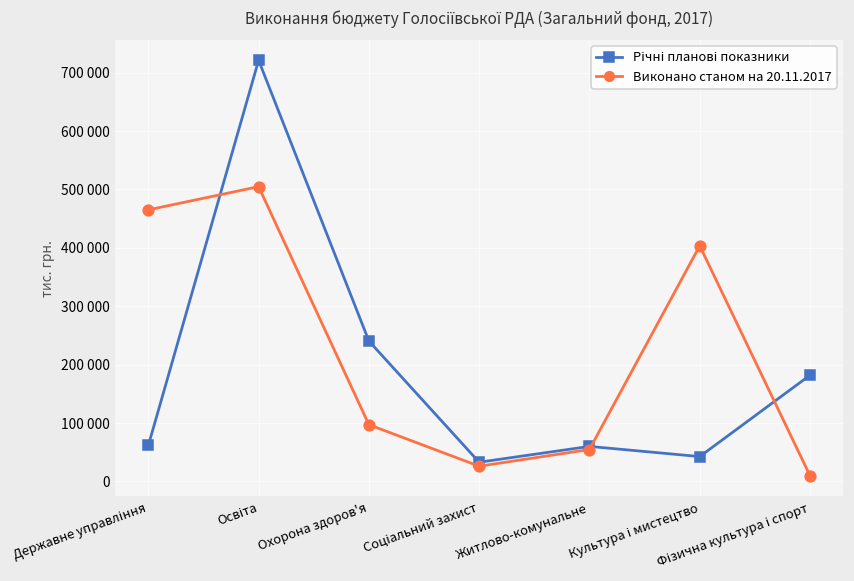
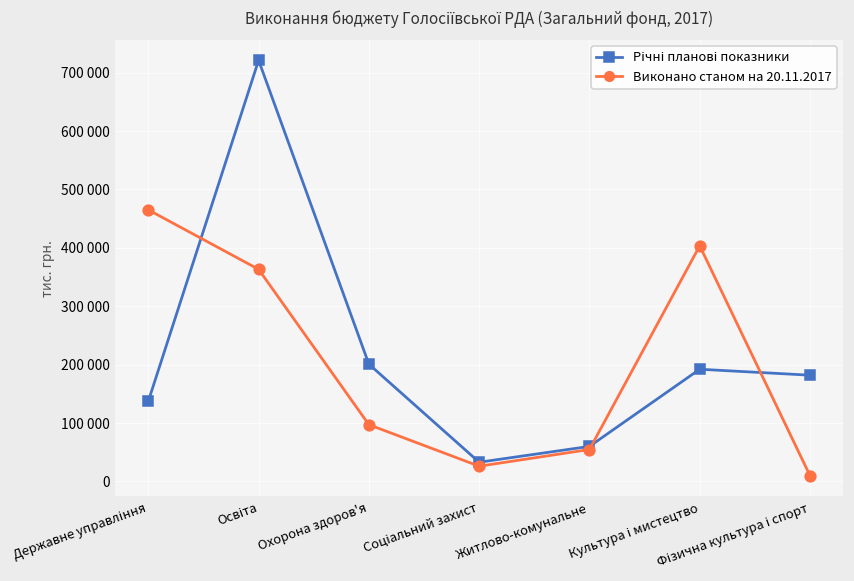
Річні планові показники, Державне управління: 60000 -> 140000
Виконано станом на 20.11.2017, Освіта: 500000 -> 360000
Річні планові показники, Охорона здоров'я: 240000 -> 200000
Річні планові показники, Культура і мистецтво: 40000 -> 190000
